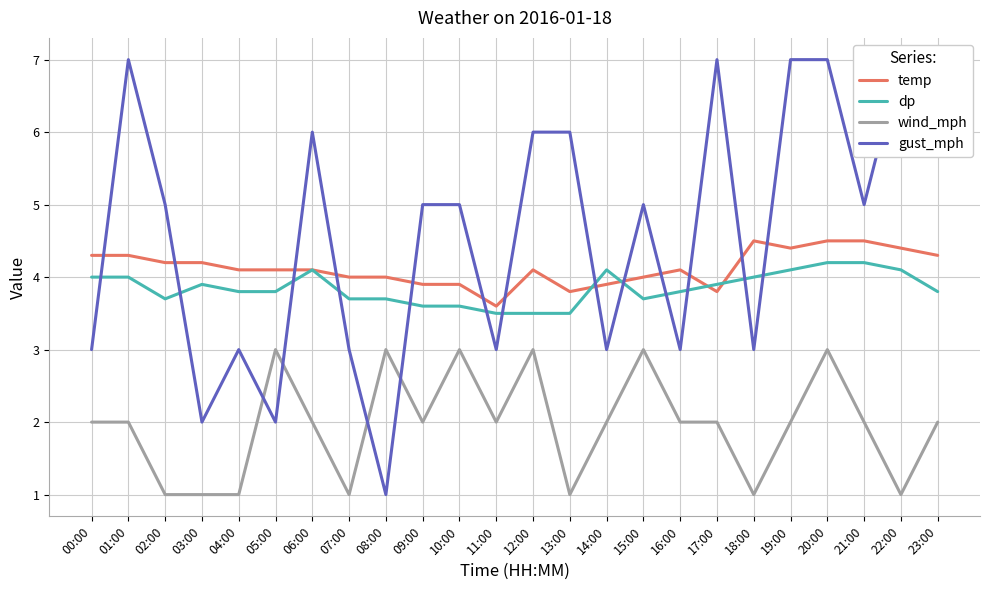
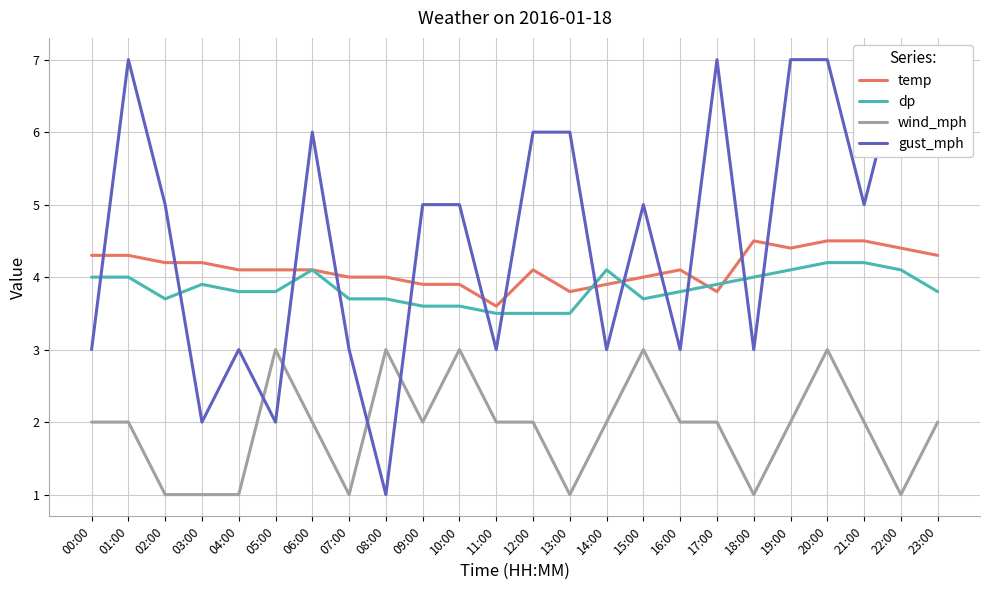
wind_mph, 12:00: 3 -> 2
